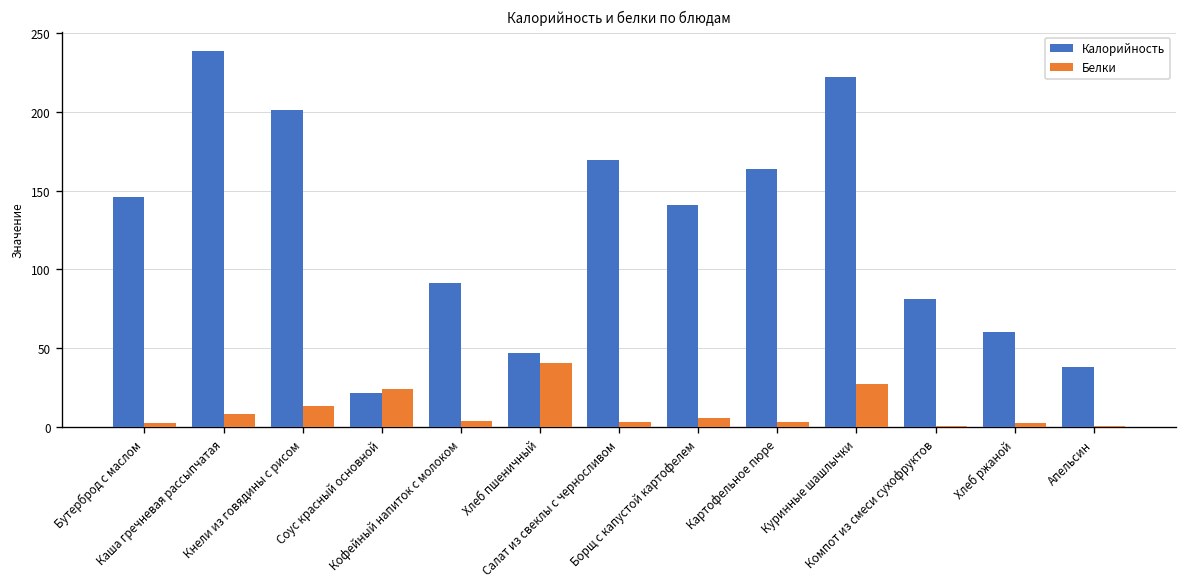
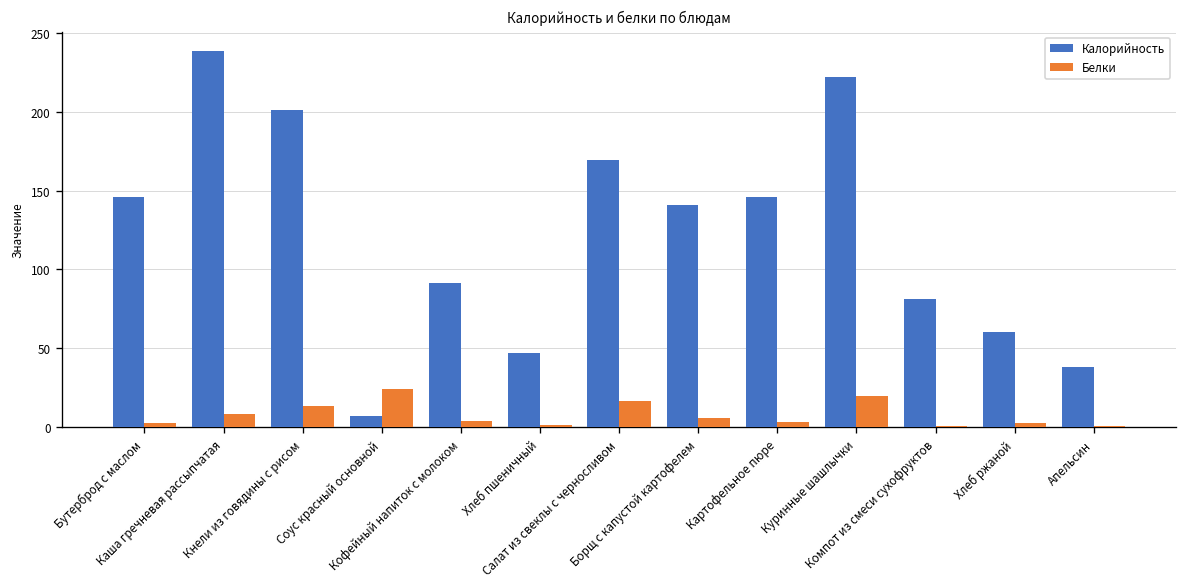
Калорийность, Соус красный основной: 22 -> 7
Белки, Хлеб пшеничный: 40 -> 2
Белки, Салат из свеклы с черносливом: 3 -> 17
Калорийность, Картофельное пюре: 164 -> 146
Белки, Куринные шашлычки: 27 -> 20
